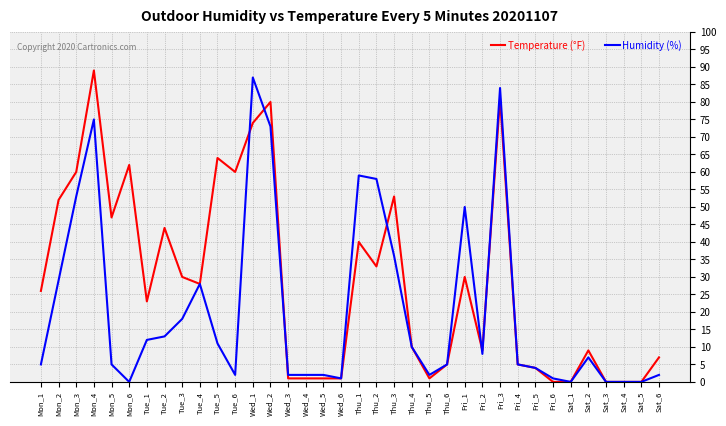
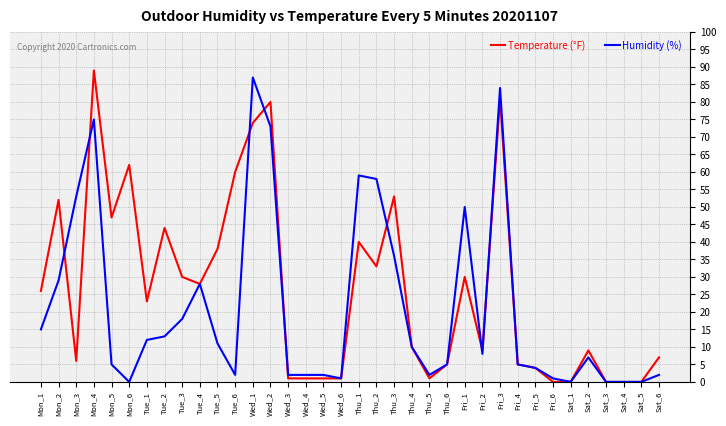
Humidity (%), Mon_1: 5 -> 15
Temperature (°F), Mon_3: 60 -> 6
Temperature (°F), Tue_5: 64 -> 38
